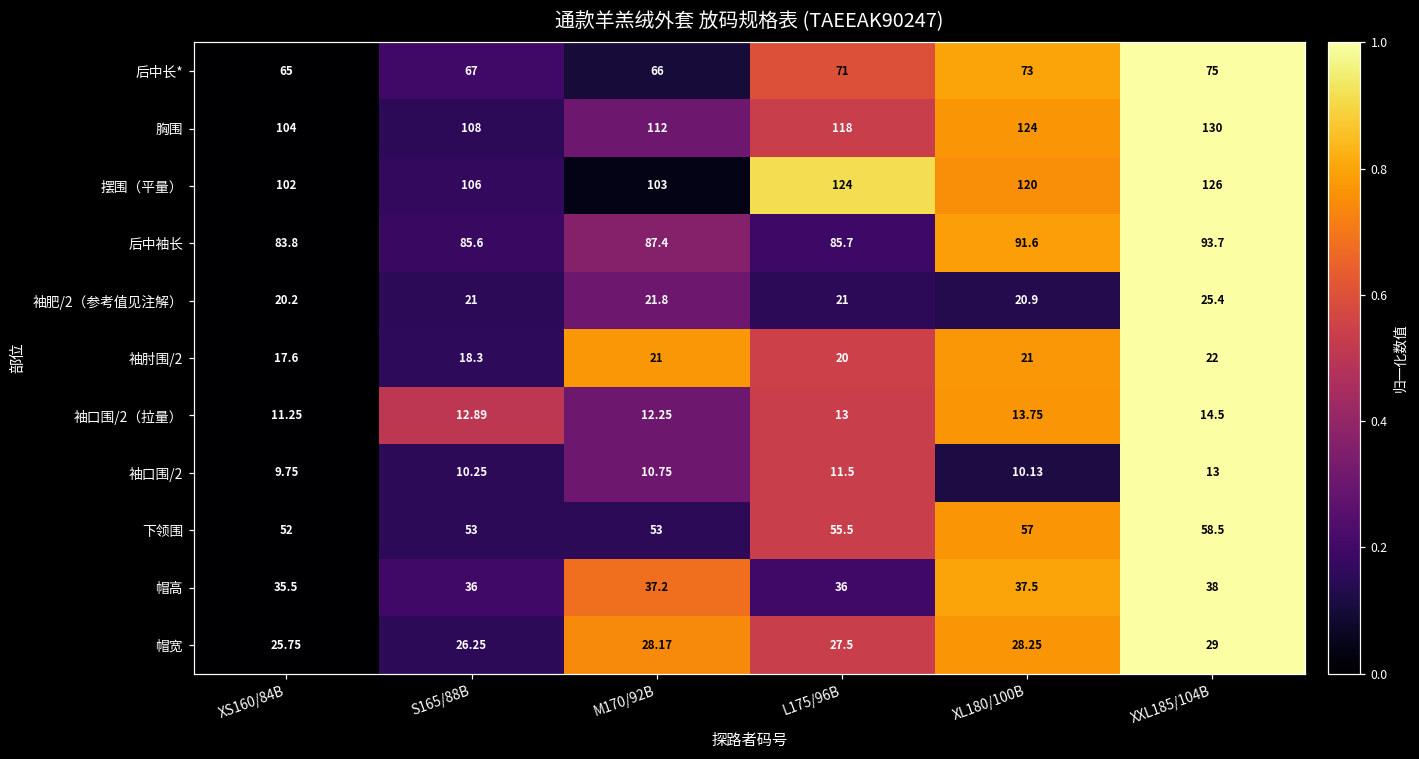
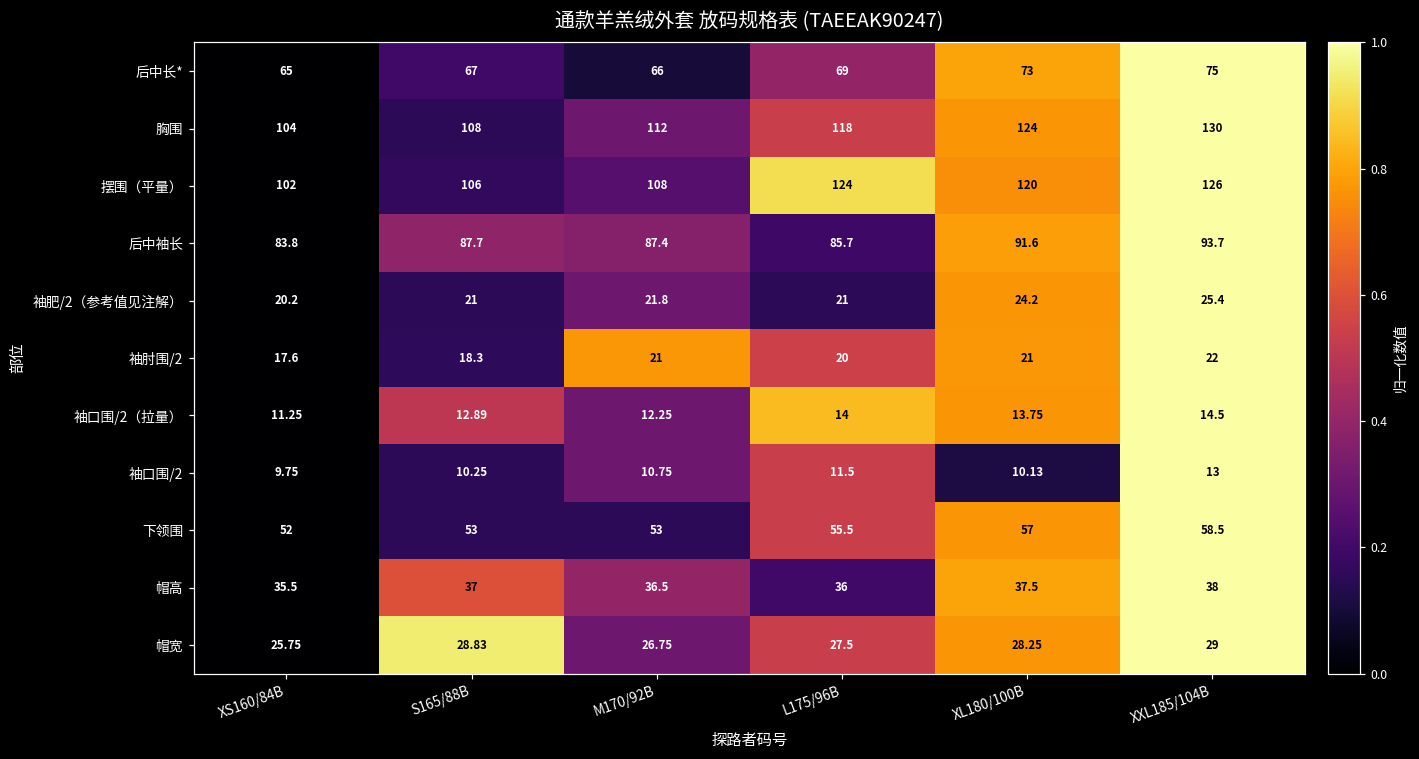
后中长*, L175/96B: 71 -> 69
摆围（平量）, M170/92B: 103 -> 108
后中袖长, S165/88B: 85.6 -> 87.7
袖肥/2（参考值见注解）, XL180/100B: 20.9 -> 24.2
袖口围/2（拉量）, L175/96B: 13 -> 14
帽高, S165/88B: 36 -> 37
帽高, M170/92B: 37.2 -> 36.5
帽宽, S165/88B: 26.25 -> 28.83
帽宽, M170/92B: 28.17 -> 26.75
